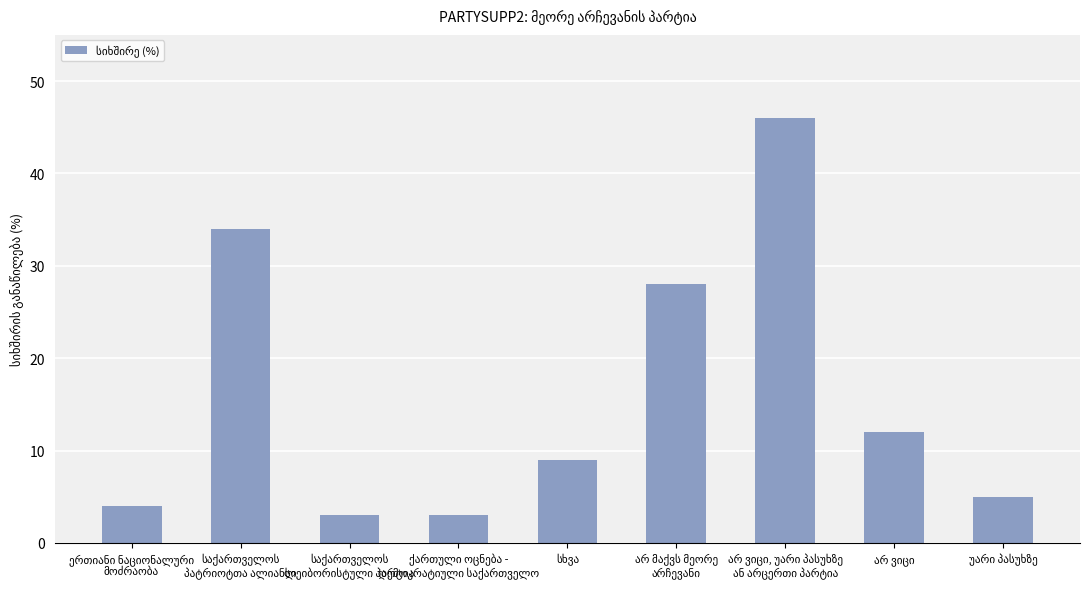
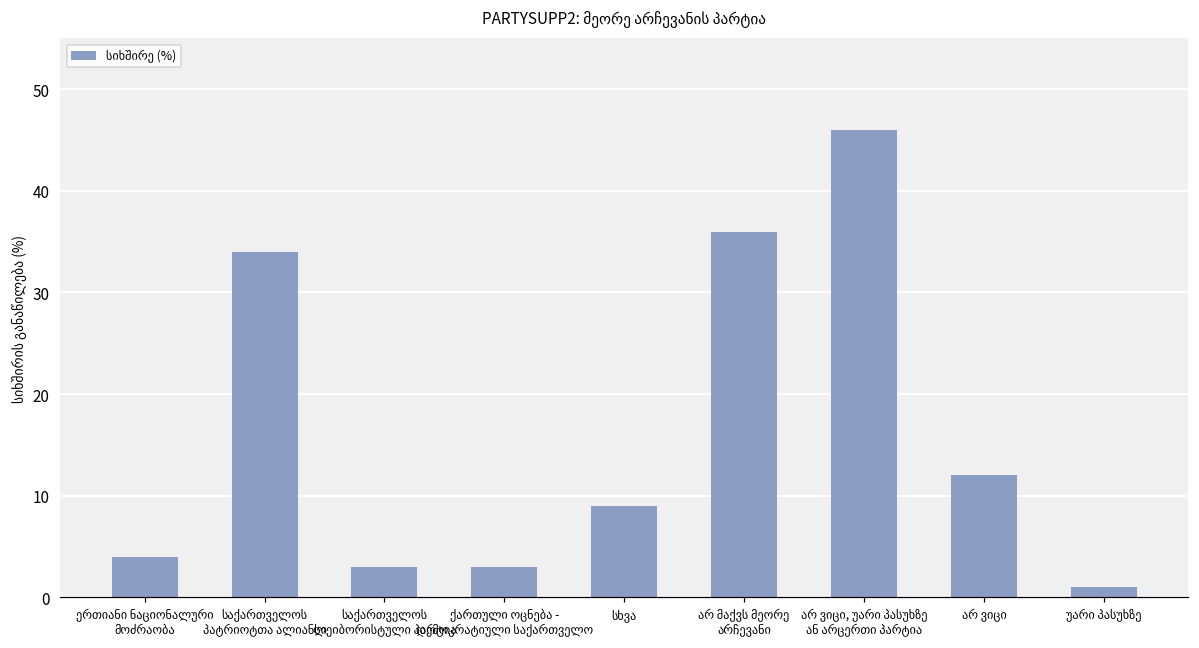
არ მაქვს მეორე არჩევანი: 28 -> 36
უარი პასუხზე: 5 -> 1
